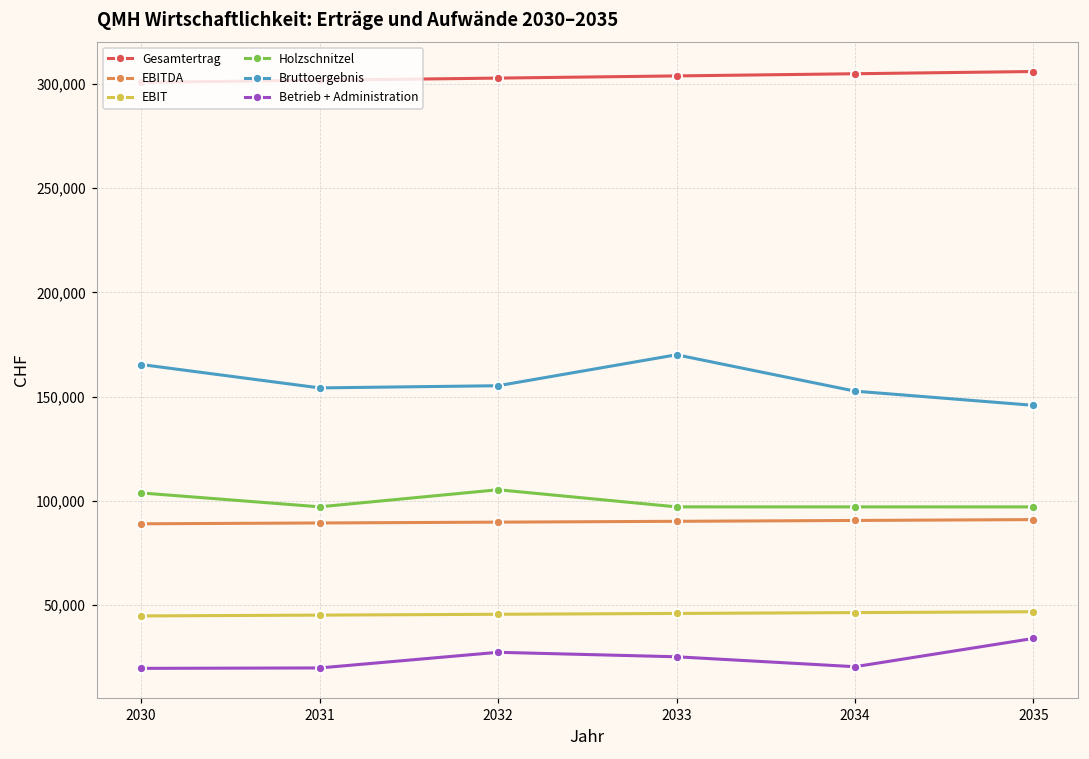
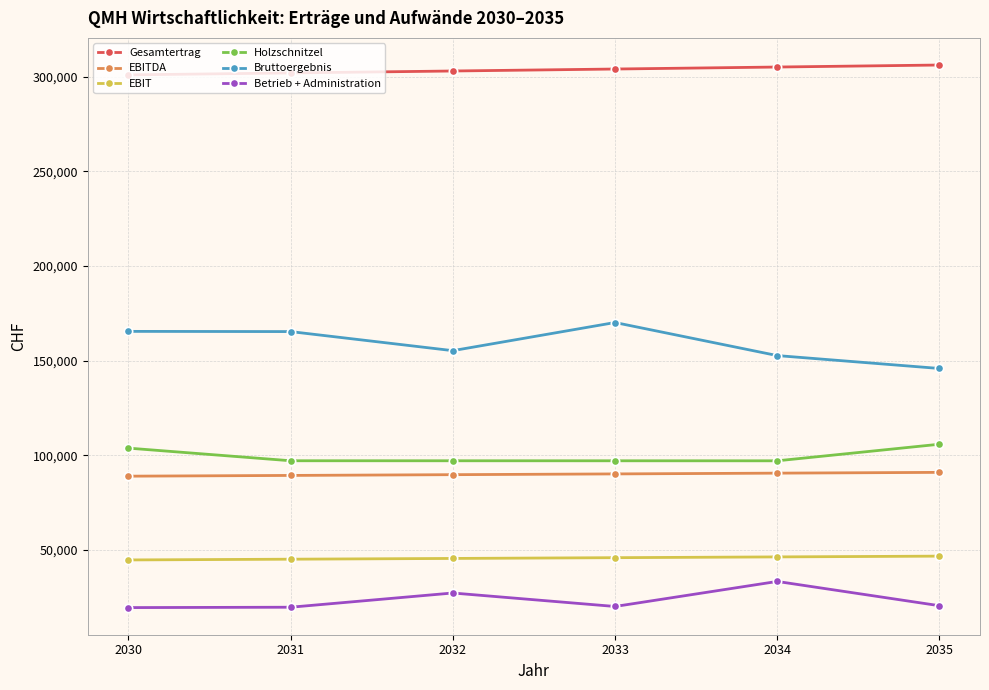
Bruttoergebnis, 2031: 154,000 -> 165,000
Holzschnitzel, 2032: 105,000 -> 97,000
Betrieb + Administration, 2033: 25,000 -> 20,000
Betrieb + Administration, 2034: 20,000 -> 33,000
Holzschnitzel, 2035: 97,000 -> 106,000
Betrieb + Administration, 2035: 34,000 -> 20,000
